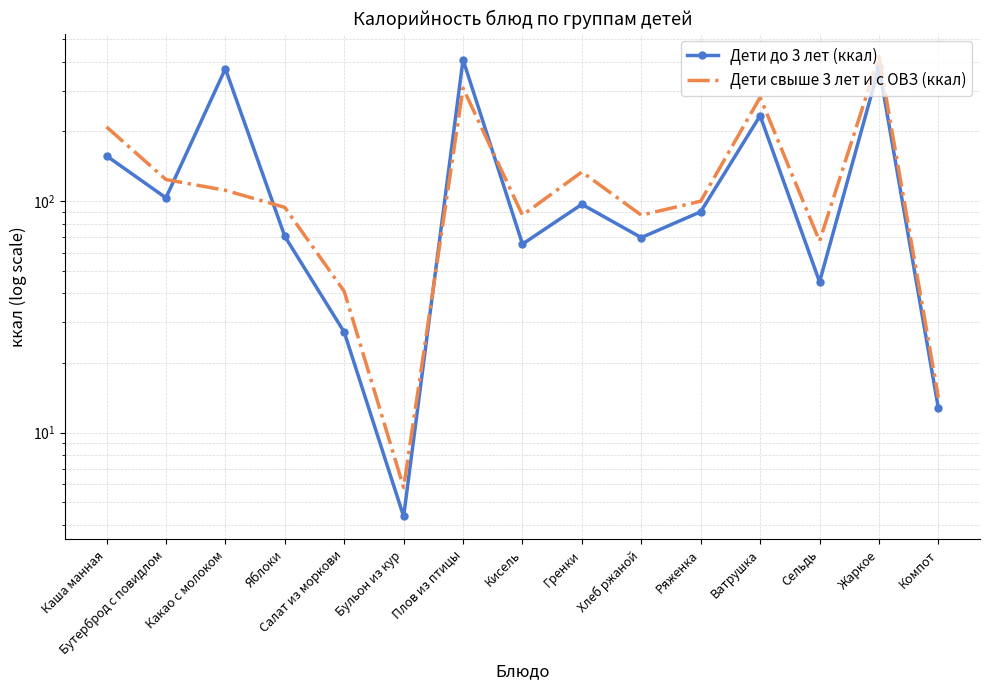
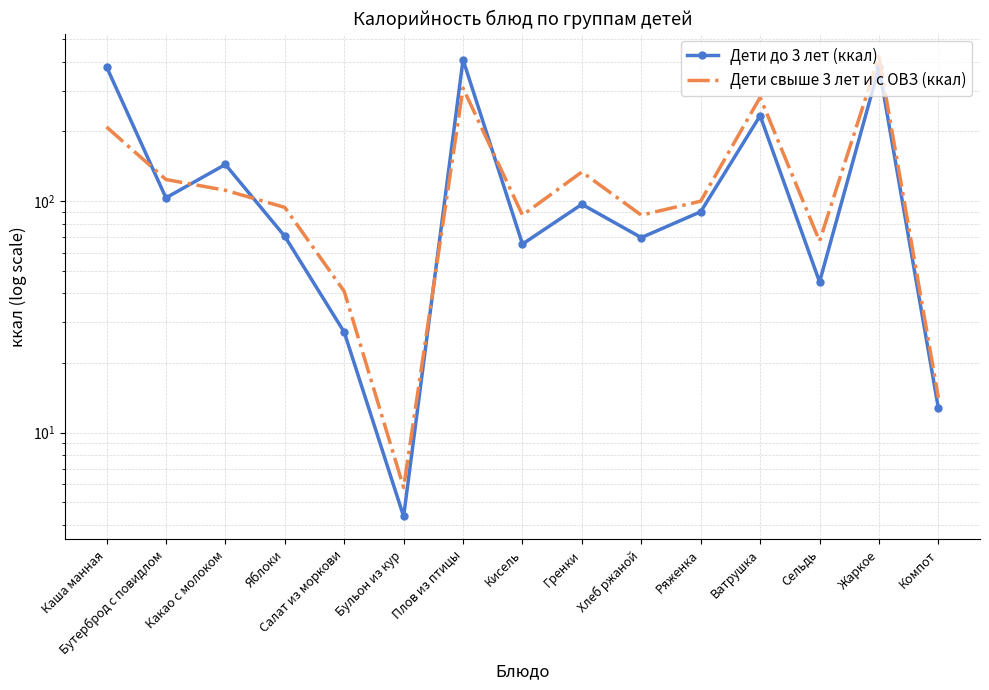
Дети до 3 лет (ккал), Каша манная: 160 -> 380
Дети до 3 лет (ккал), Какао с молоком: 370 -> 140
